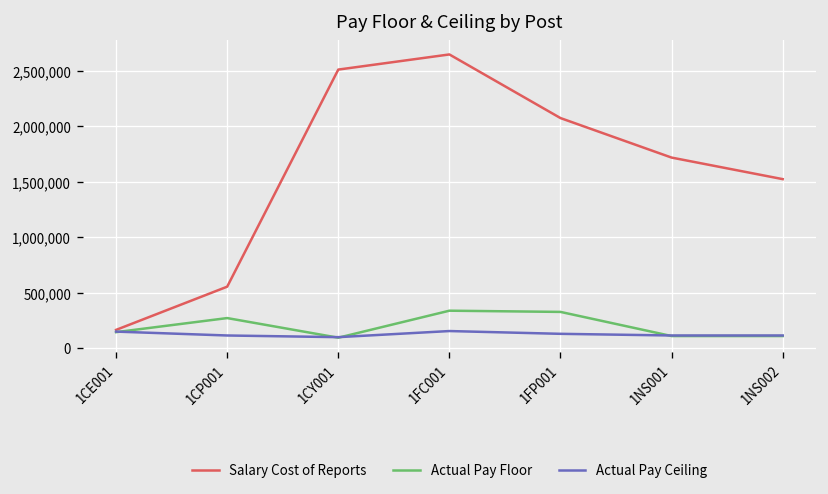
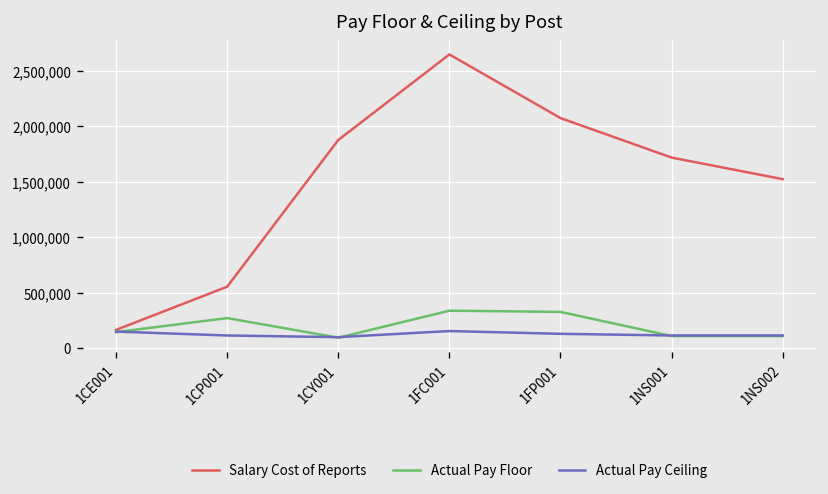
Salary Cost of Reports, 1CY001: 2,500,000 -> 1,900,000
